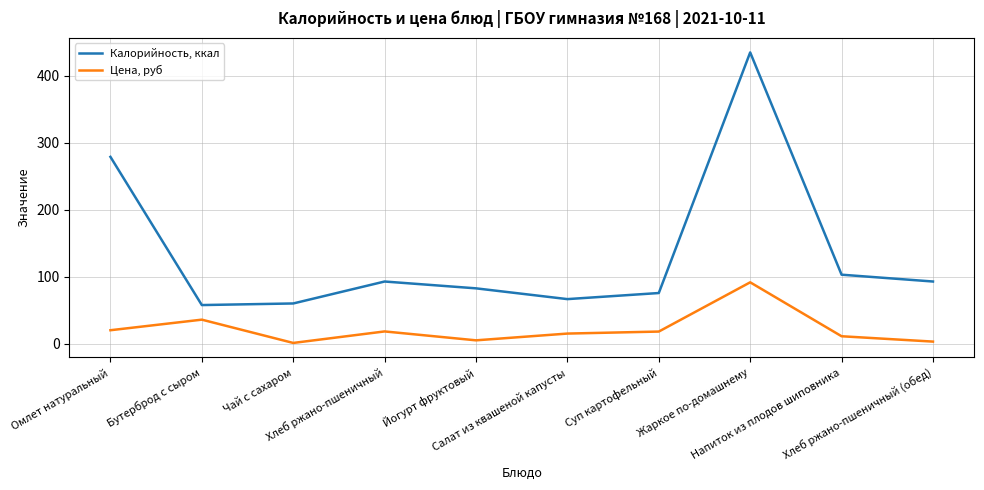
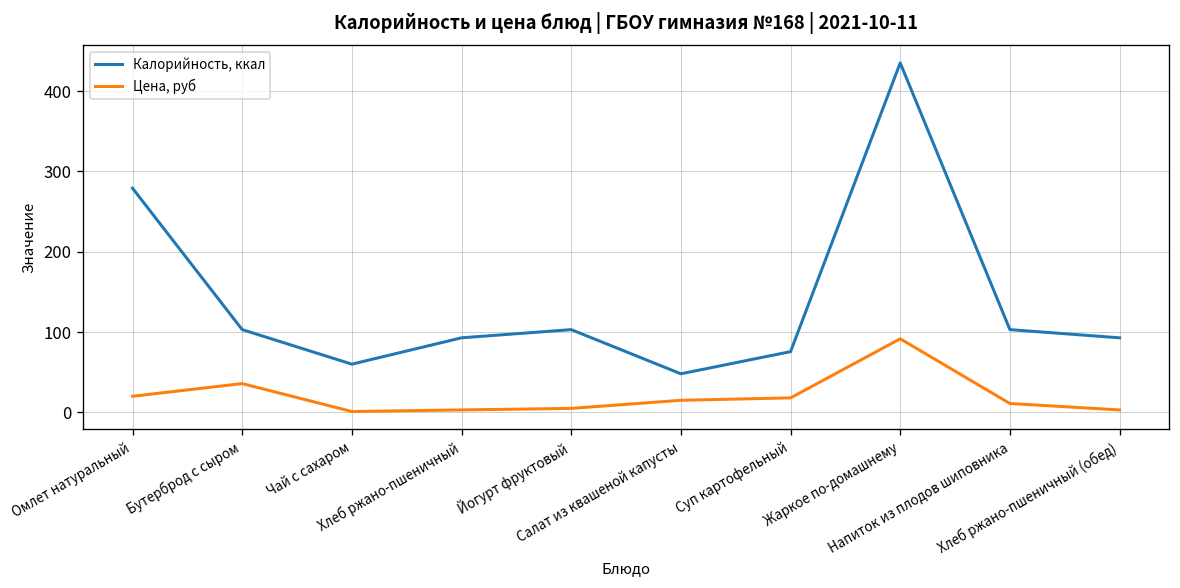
Калорийность, ккал, Бутерброд с сыром: 60 -> 100
Цена, руб, Хлеб ржано-пшеничный: 20 -> 0
Калорийность, ккал, Йогурт фруктовый: 80 -> 100
Калорийность, ккал, Салат из квашеной капусты: 70 -> 50
